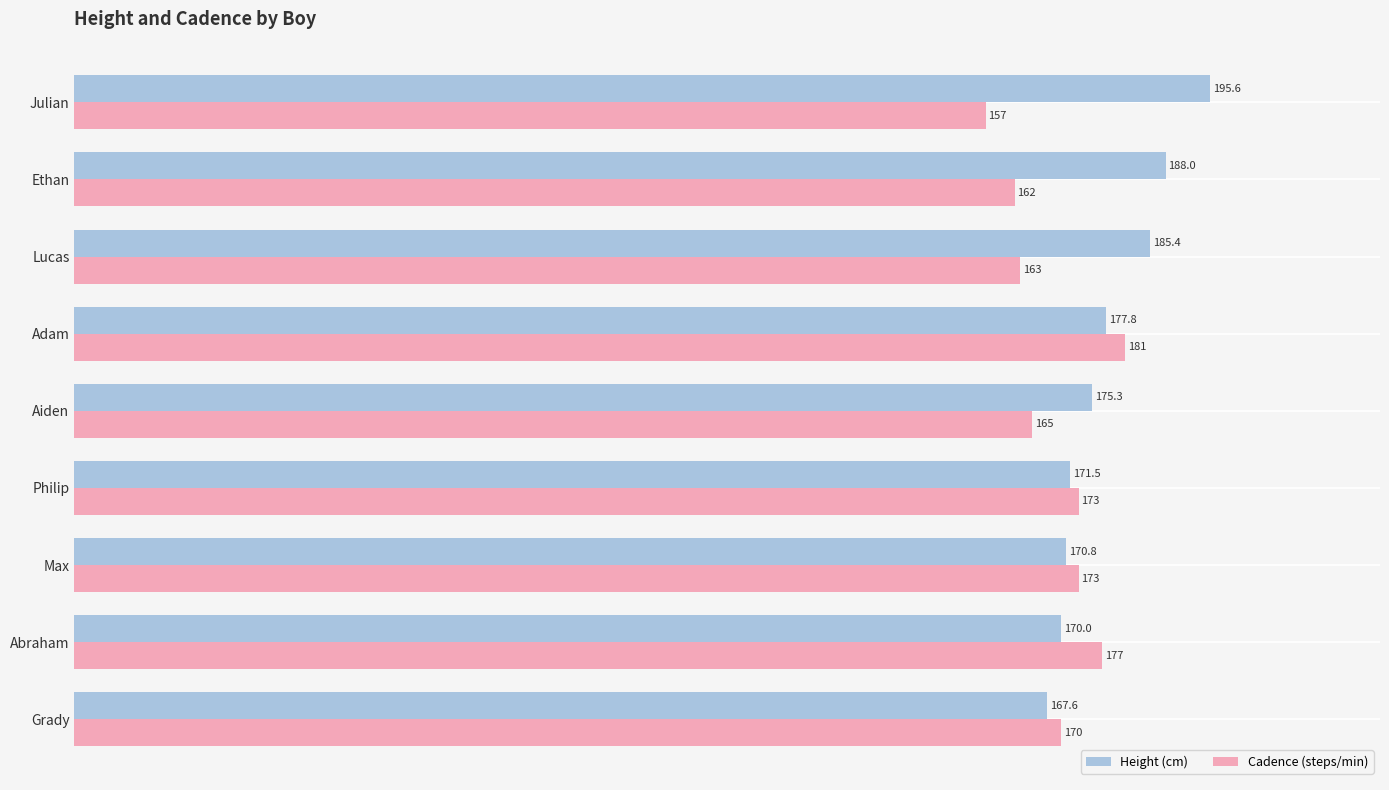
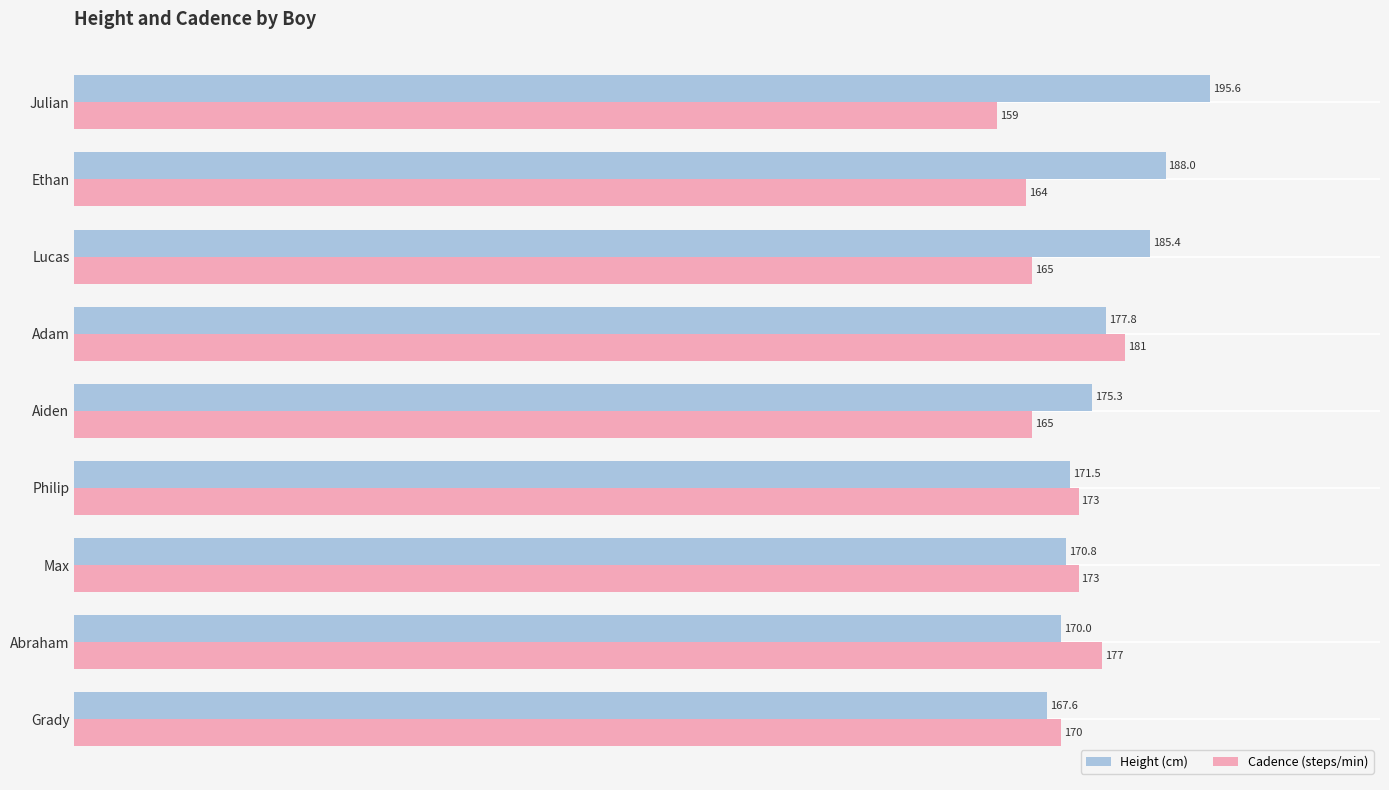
Cadence (steps/min), Julian: 157 -> 159
Cadence (steps/min), Ethan: 162 -> 164
Cadence (steps/min), Lucas: 163 -> 165
